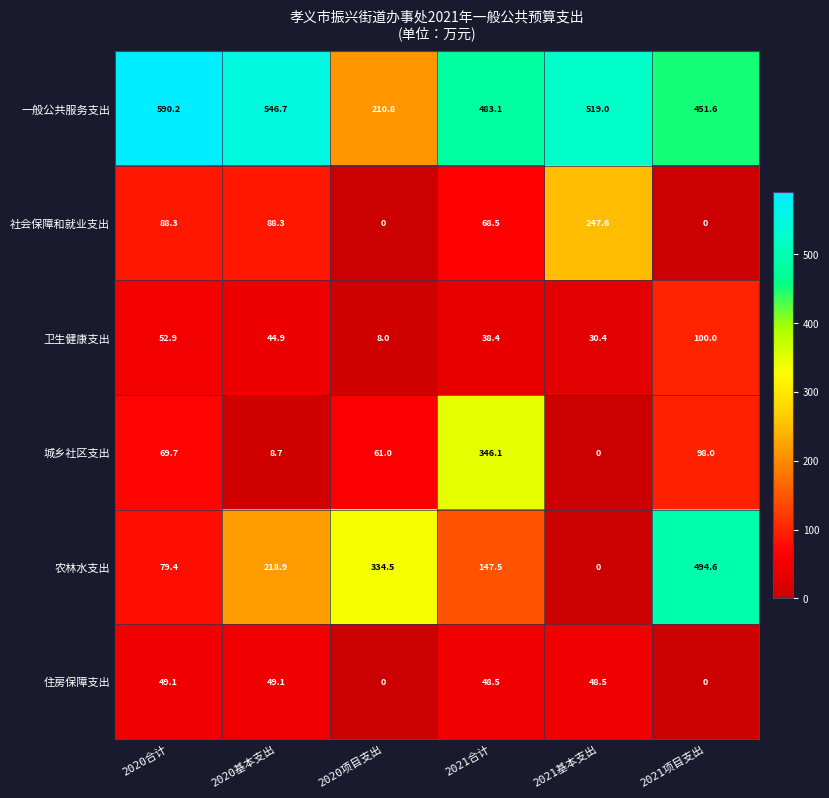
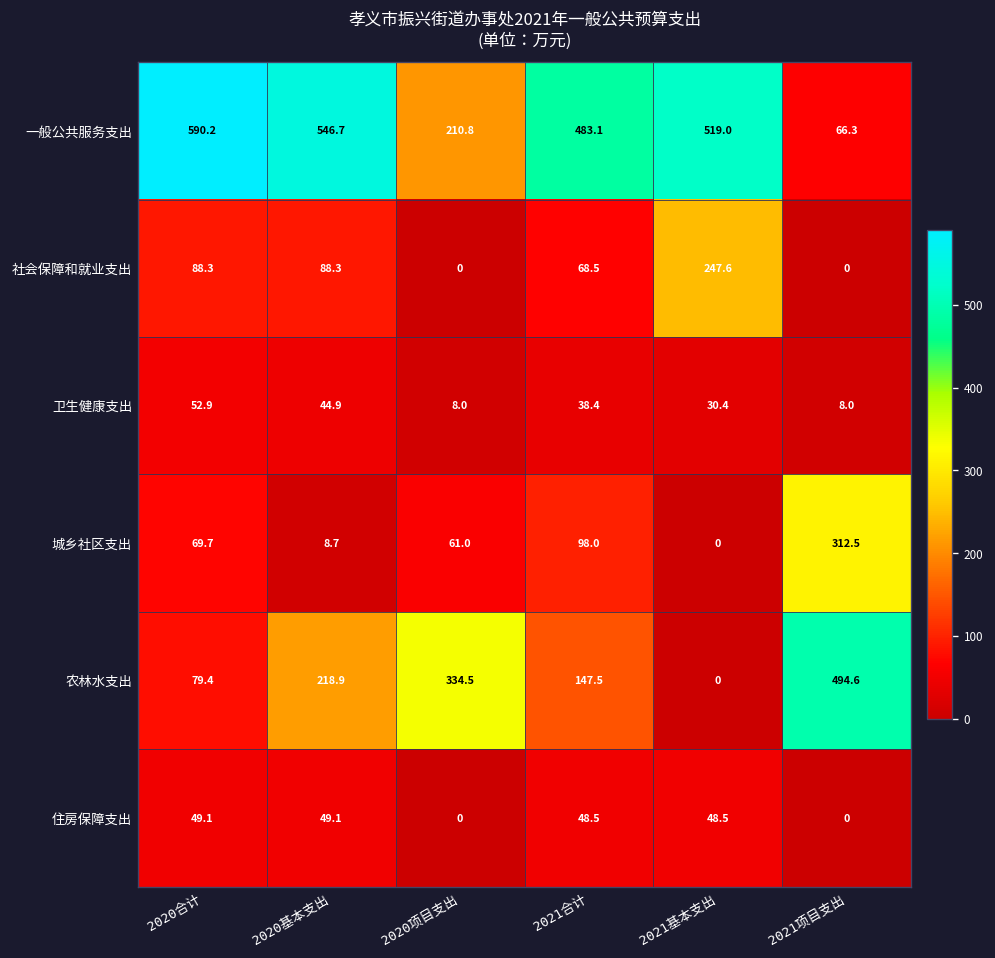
一般公共服务支出, 2021项目支出: 451.6 -> 66.3
卫生健康支出, 2021项目支出: 100.0 -> 8.0
城乡社区支出, 2021合计: 346.1 -> 98.0
城乡社区支出, 2021项目支出: 98.0 -> 312.5
